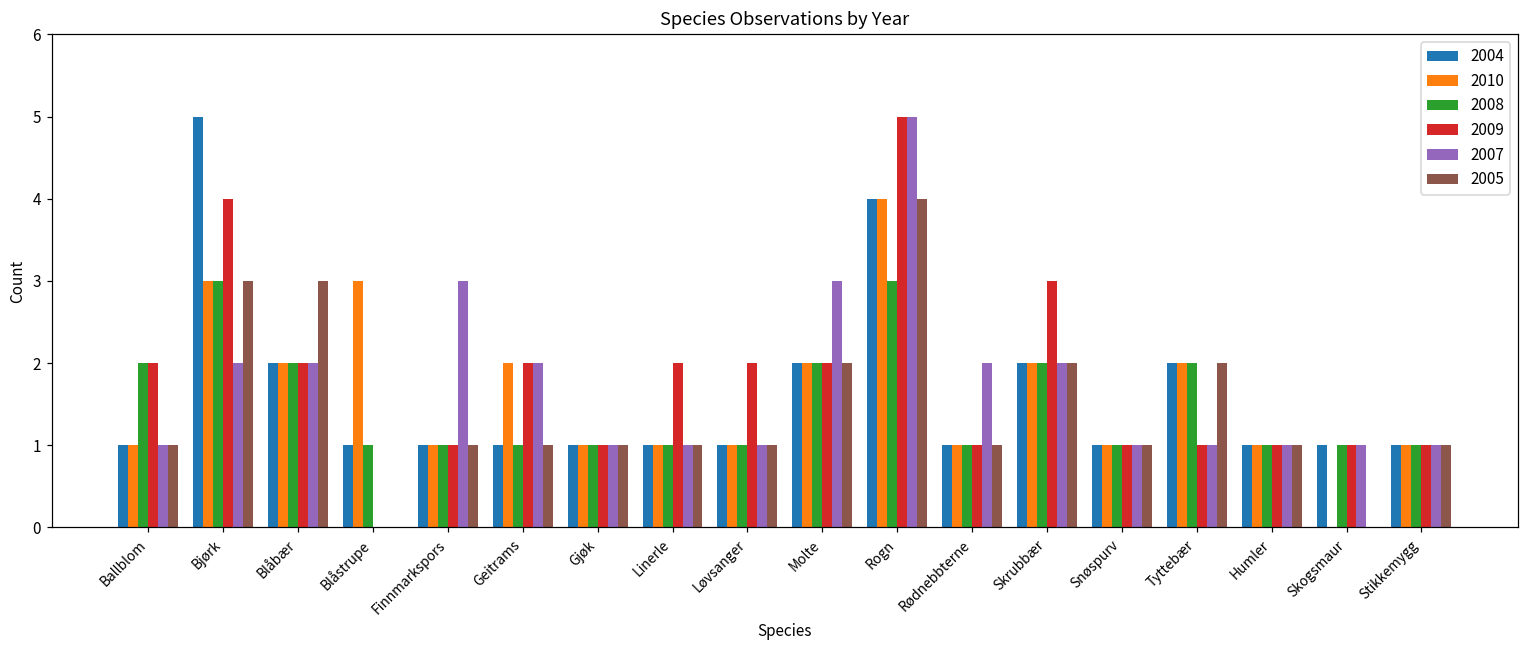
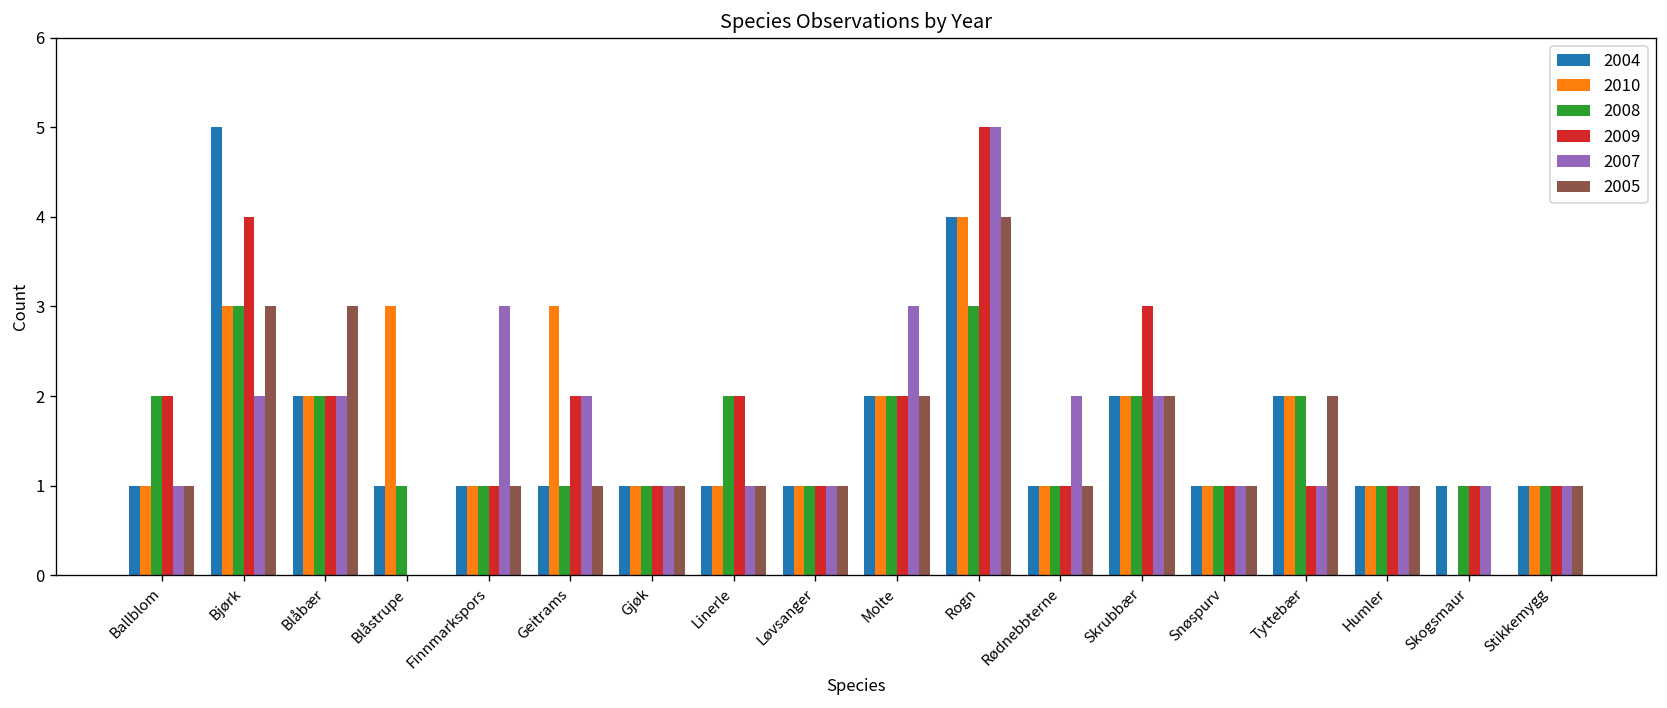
2010, Geitrams: 2 -> 3
2008, Linerle: 1 -> 2
2009, Løvsanger: 2 -> 1
